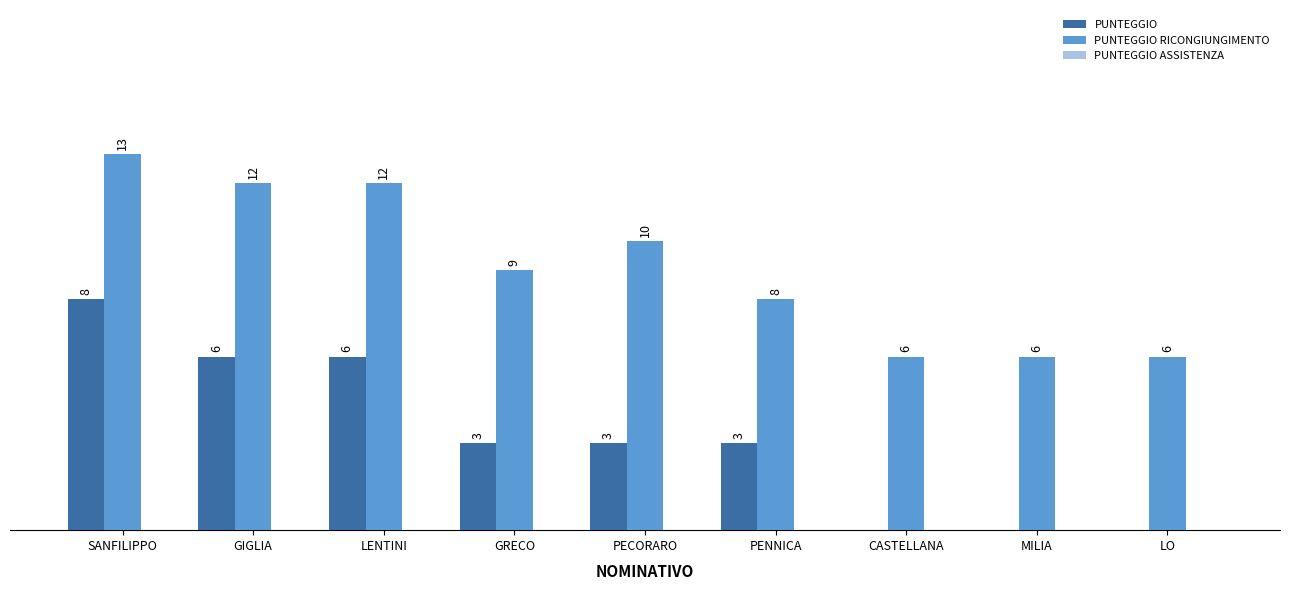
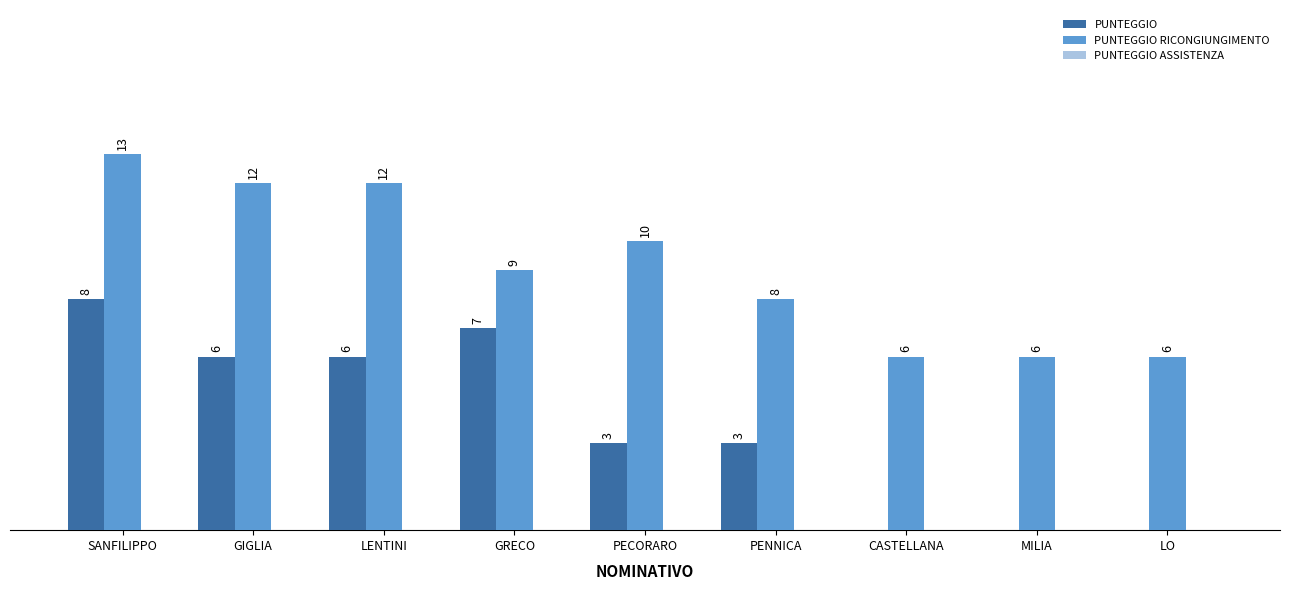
PUNTEGGIO, GRECO: 3 -> 7
